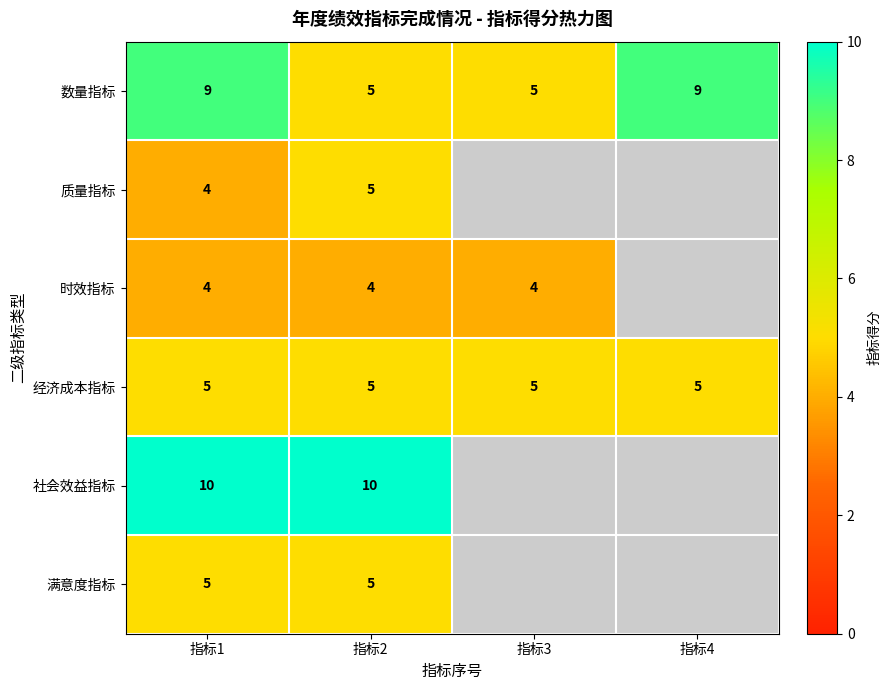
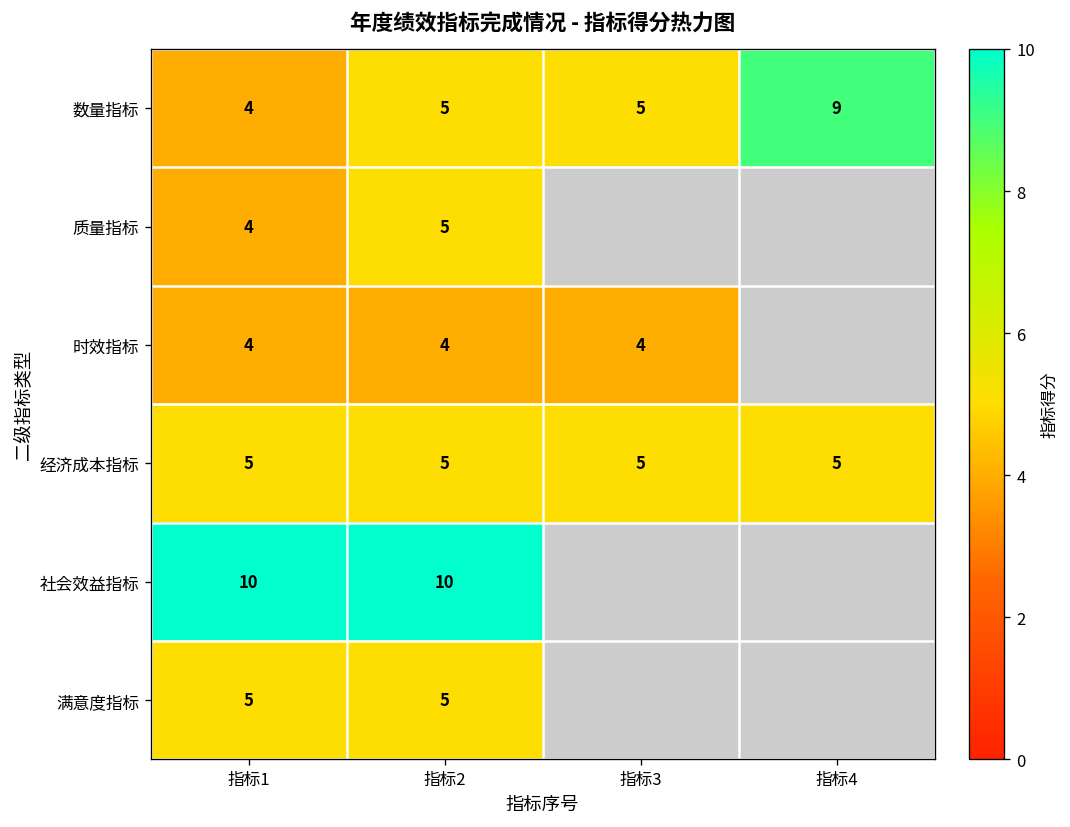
数量指标, 指标1: 9 -> 4
